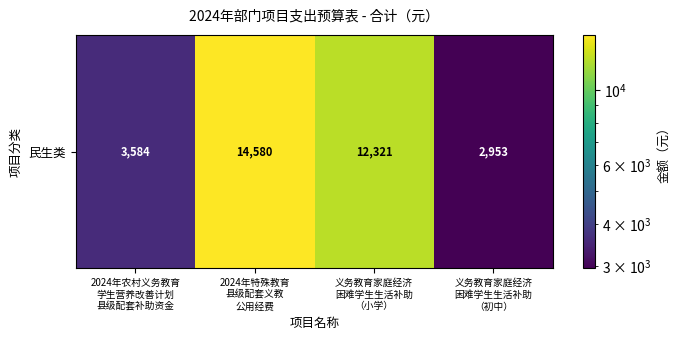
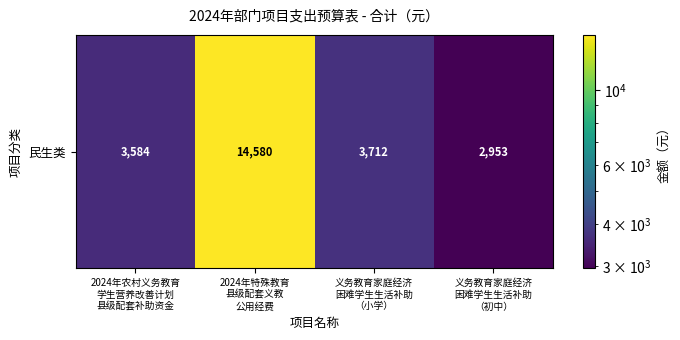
民生类, 义务教育家庭经济 困难学生生活补助 （小学）: 12,321 -> 3,712
